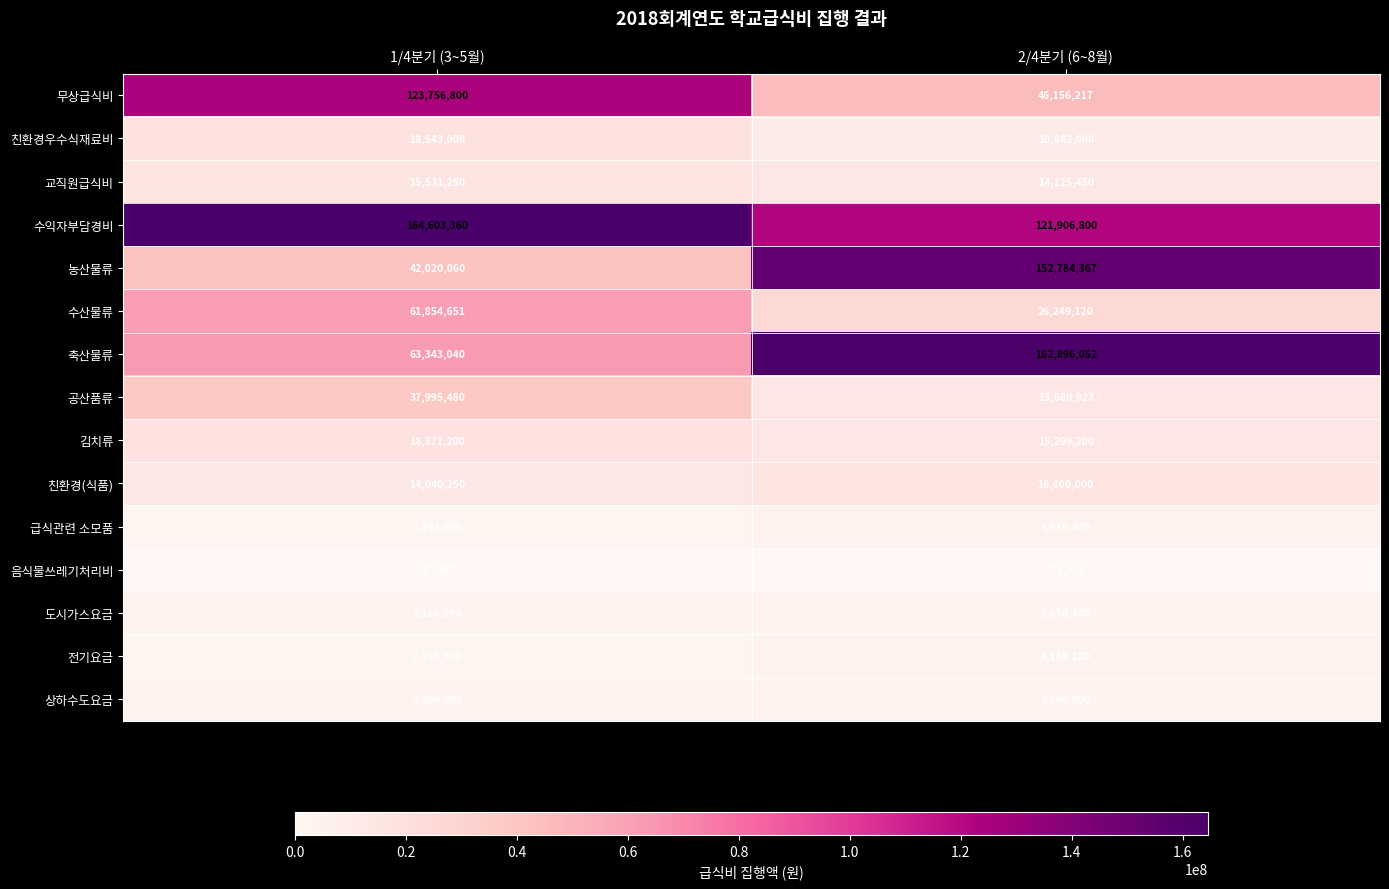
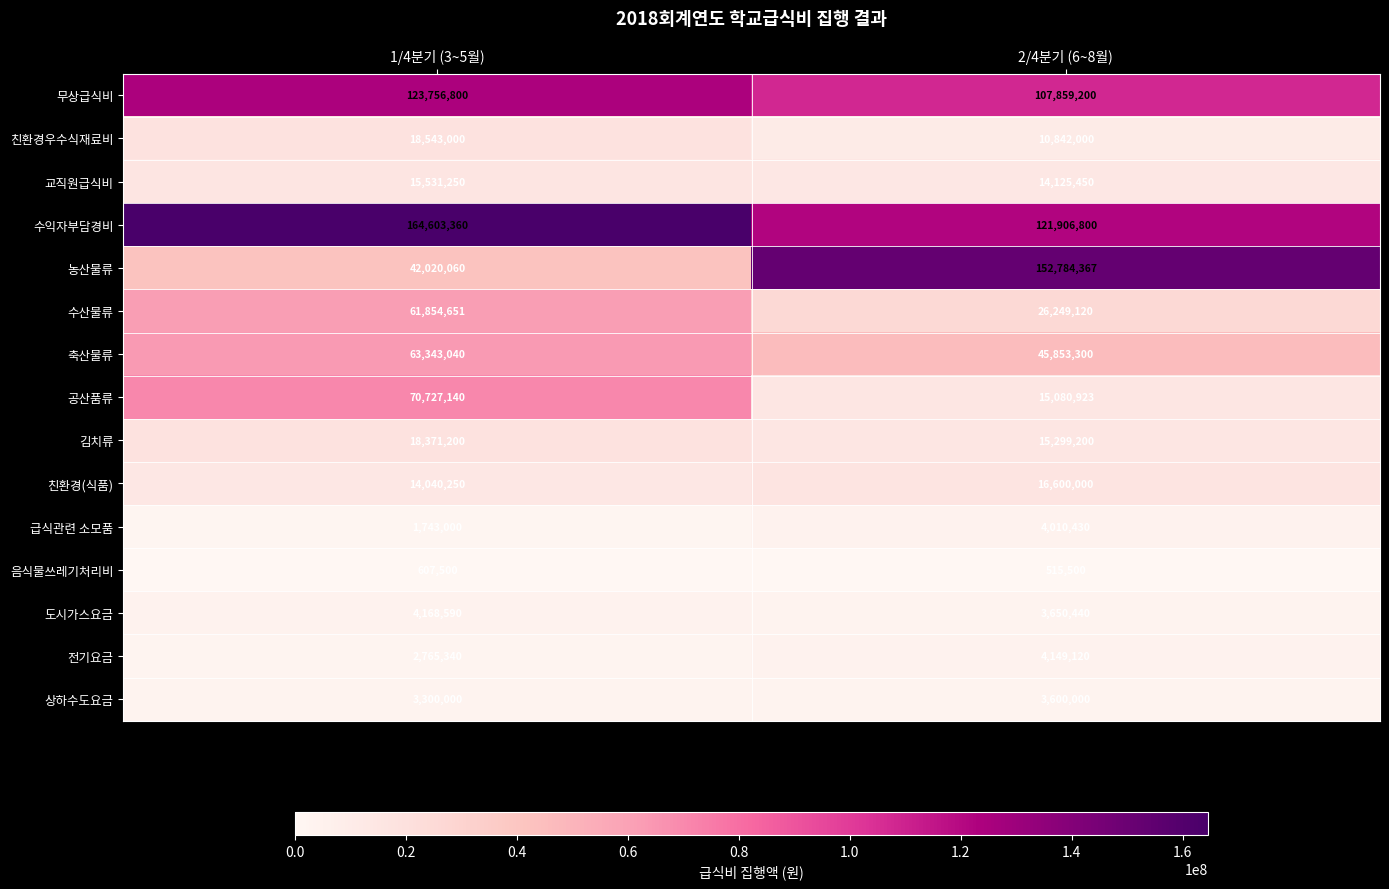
무상급식비, 2/4분기 (6~8월): 46,156,217 -> 107,859,200
축산물류, 2/4분기 (6~8월): 162,896,052 -> 45,853,300
공산품류, 1/4분기 (3~5월): 37,995,480 -> 70,727,140
